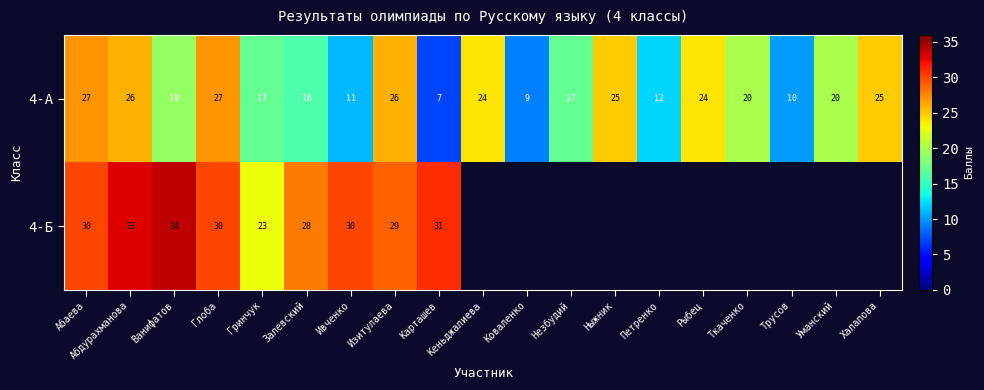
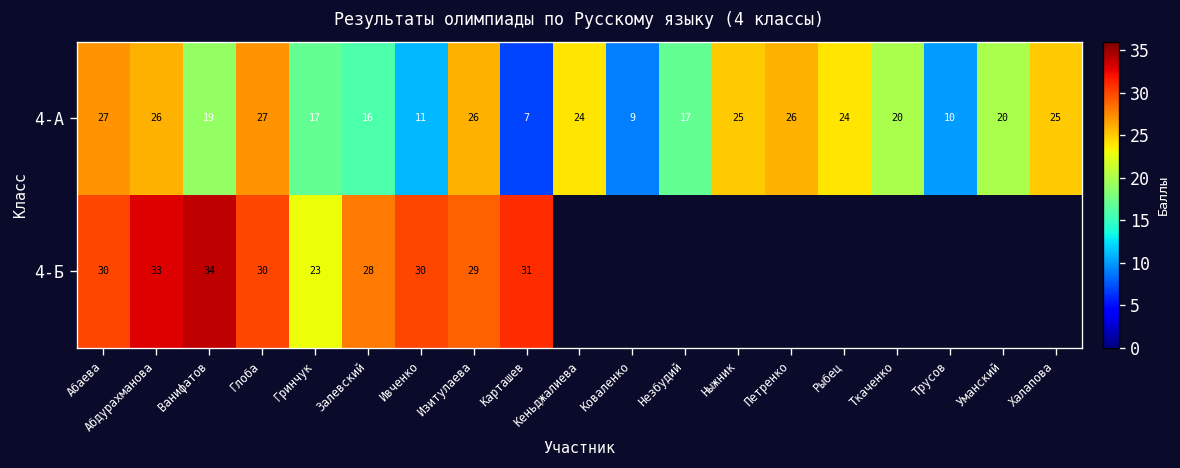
4-А, Петренко: 12 -> 26
